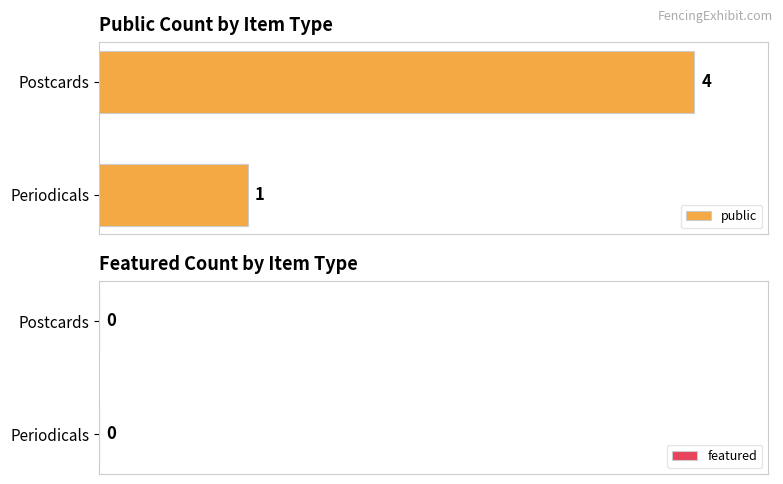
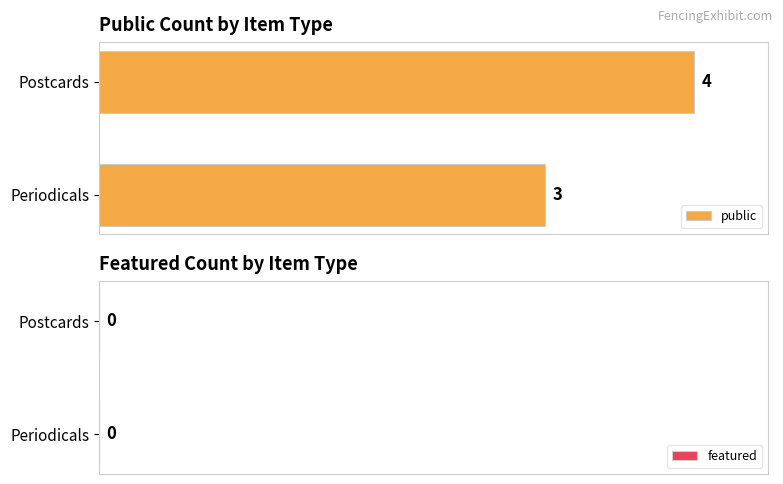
Public Count by Item Type, Periodicals: 1 -> 3
